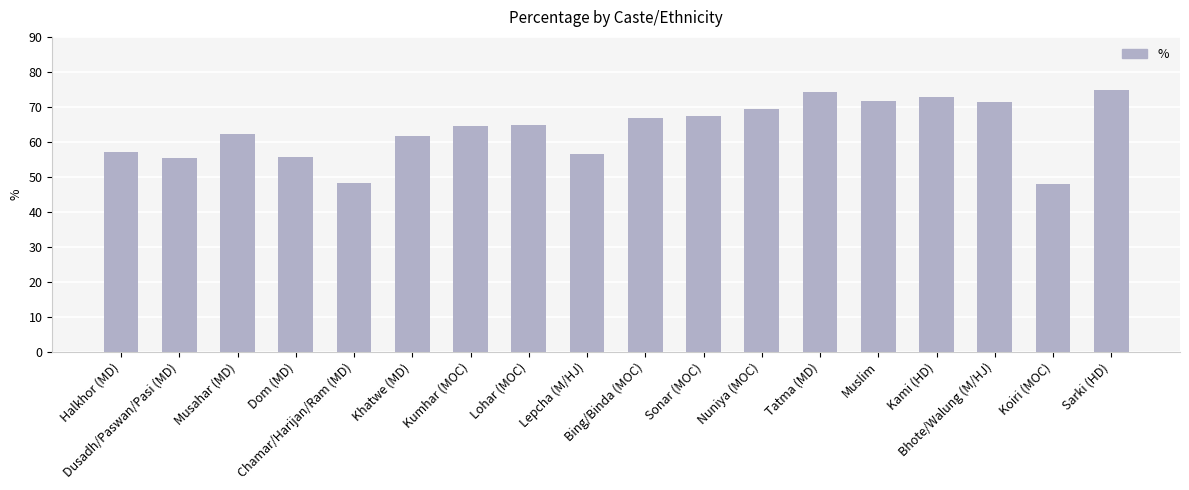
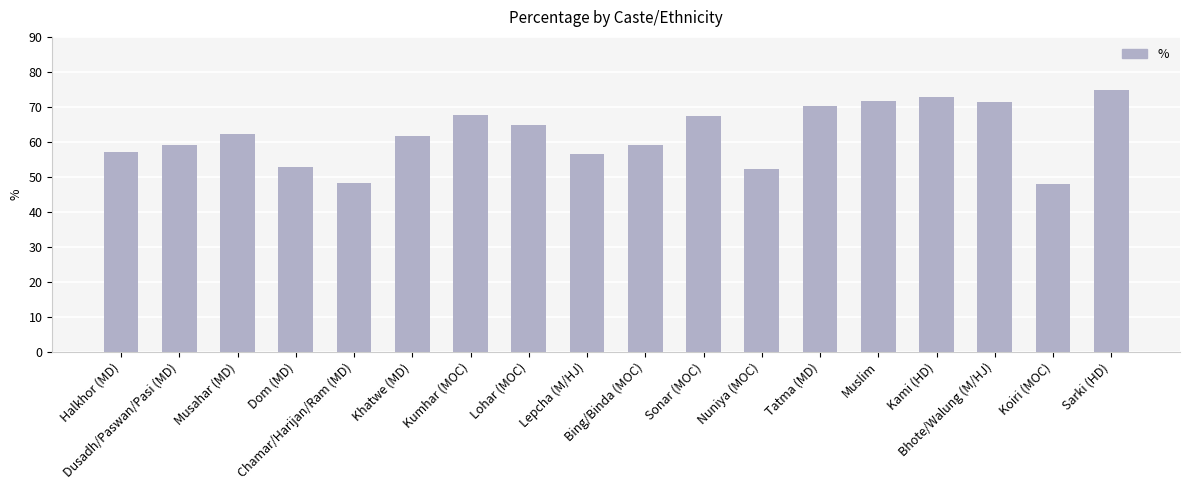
Dusadh/Paswan/Pasi (MD): 55 -> 59
Dom (MD): 56 -> 53
Kumhar (MOC): 64 -> 68
Bing/Binda (MOC): 67 -> 59
Nuniya (MOC): 69 -> 52
Tatma (MD): 74 -> 70
